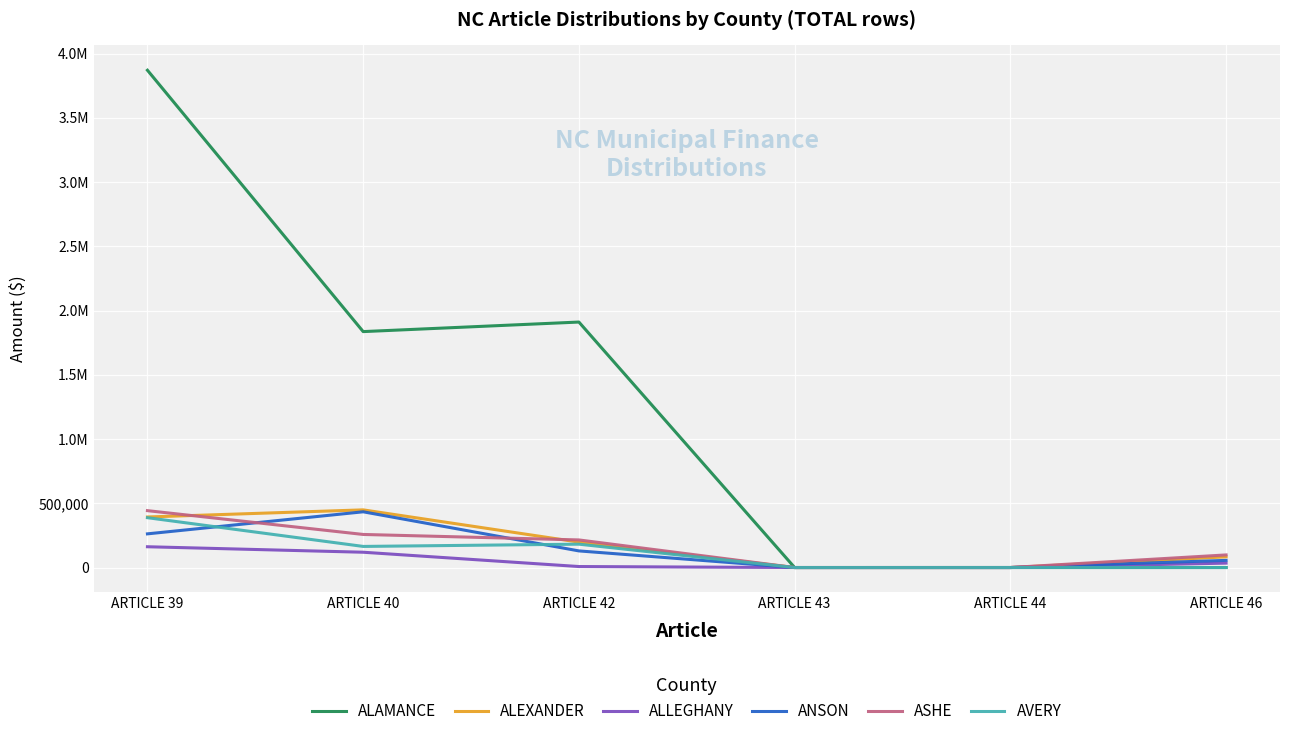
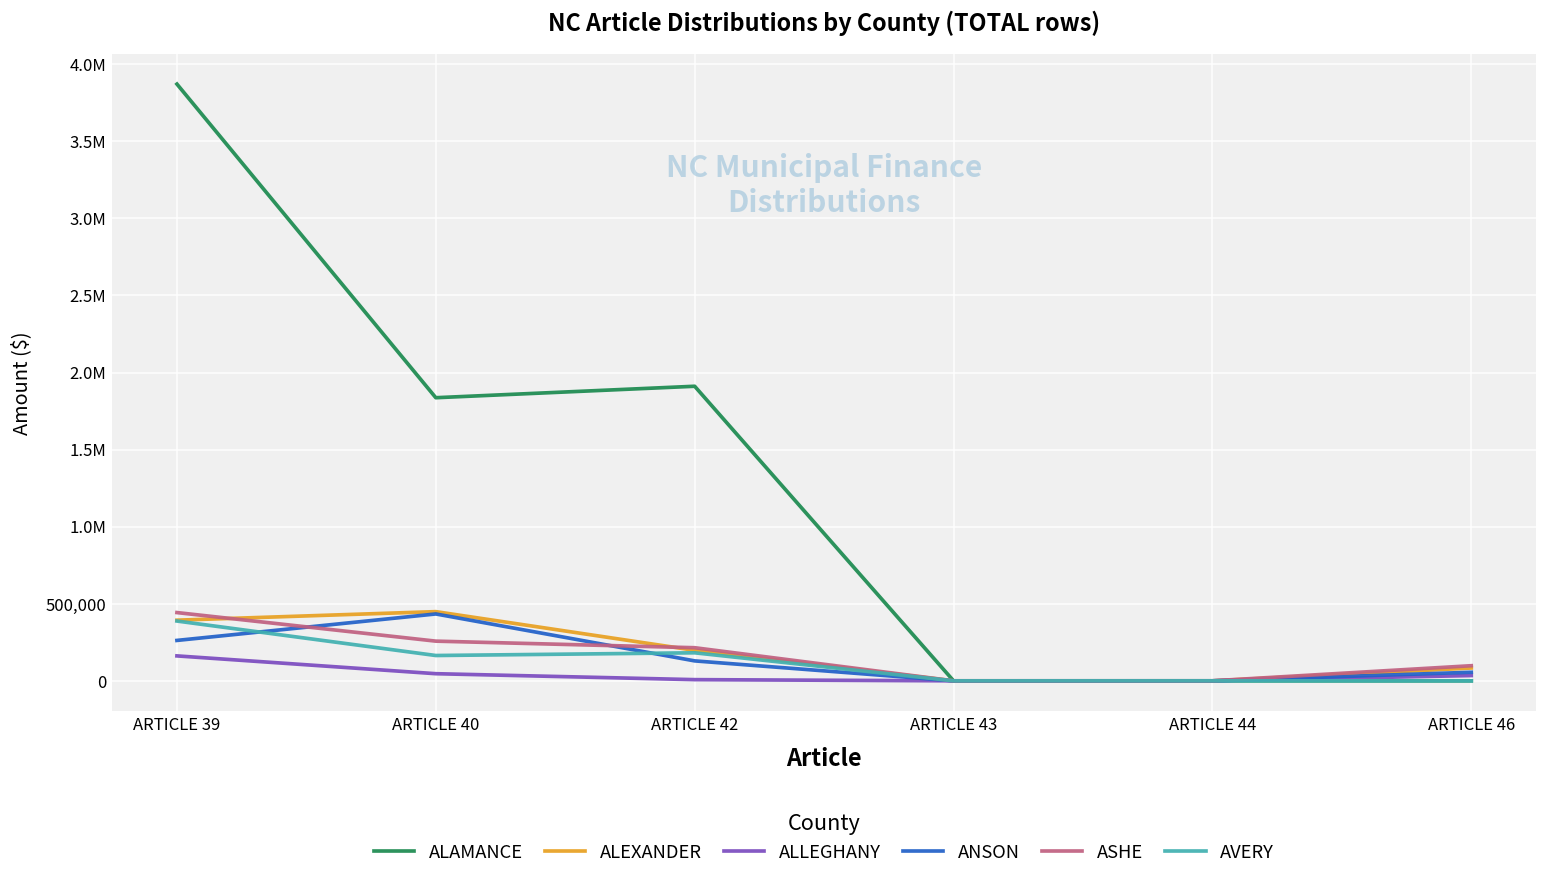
ALLEGHANY, ARTICLE 40: 120,000 -> 50,000
